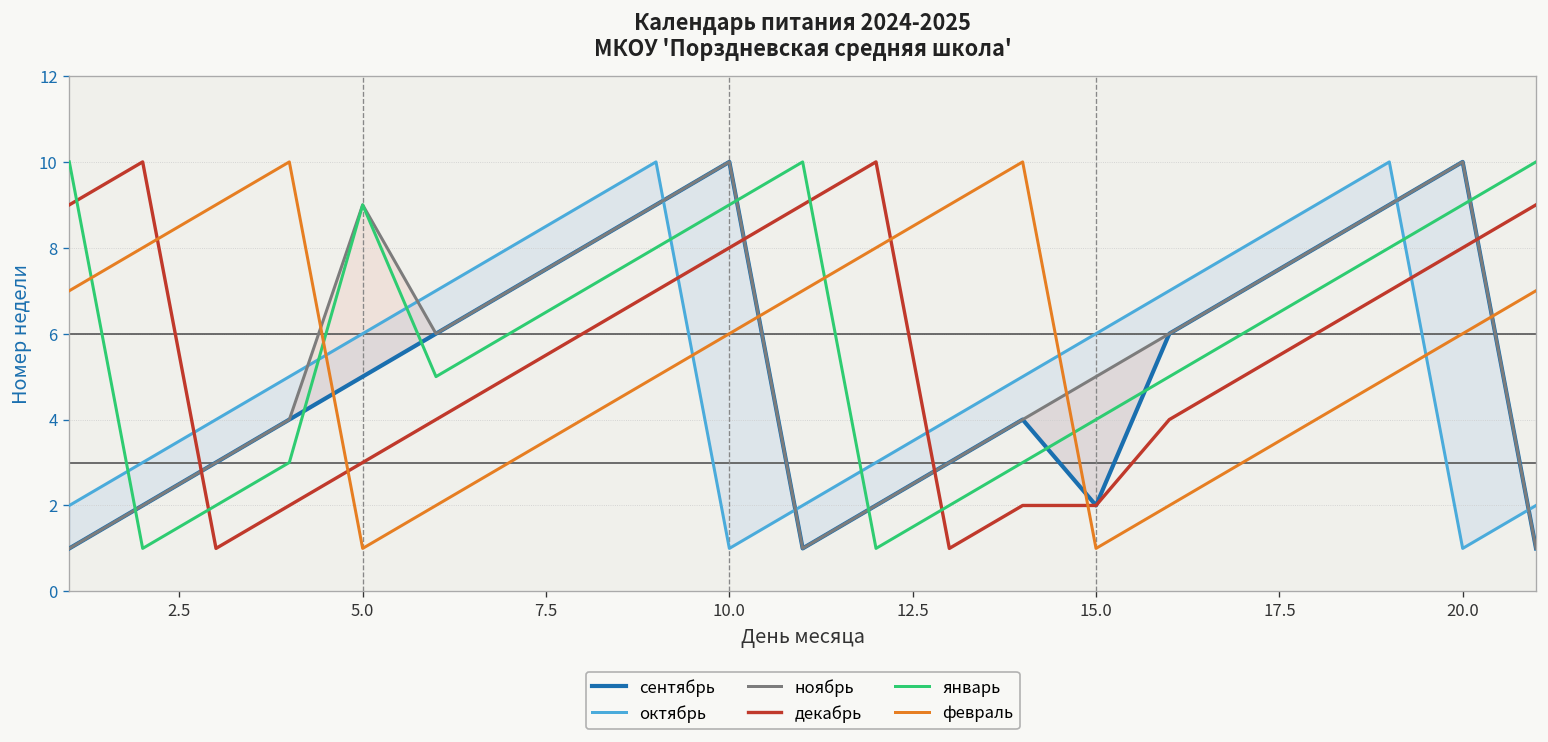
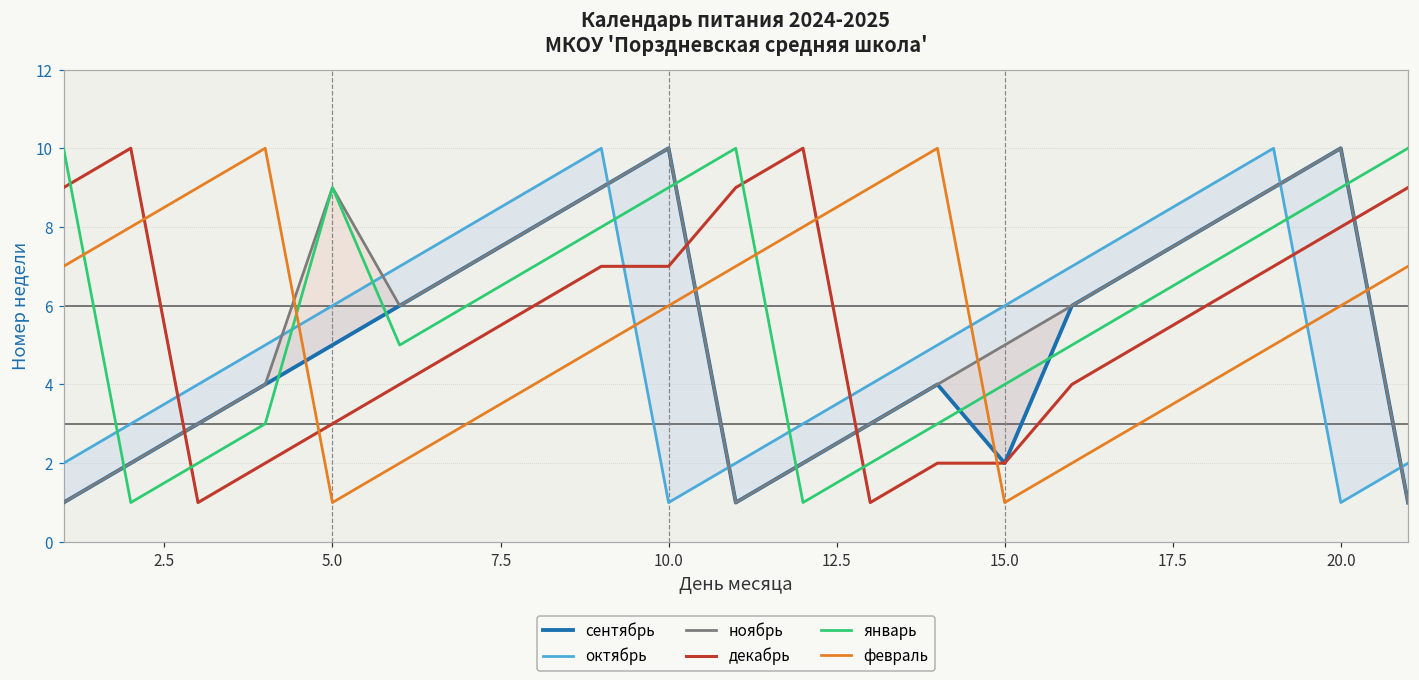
декабрь, 10.0: 8 -> 7
